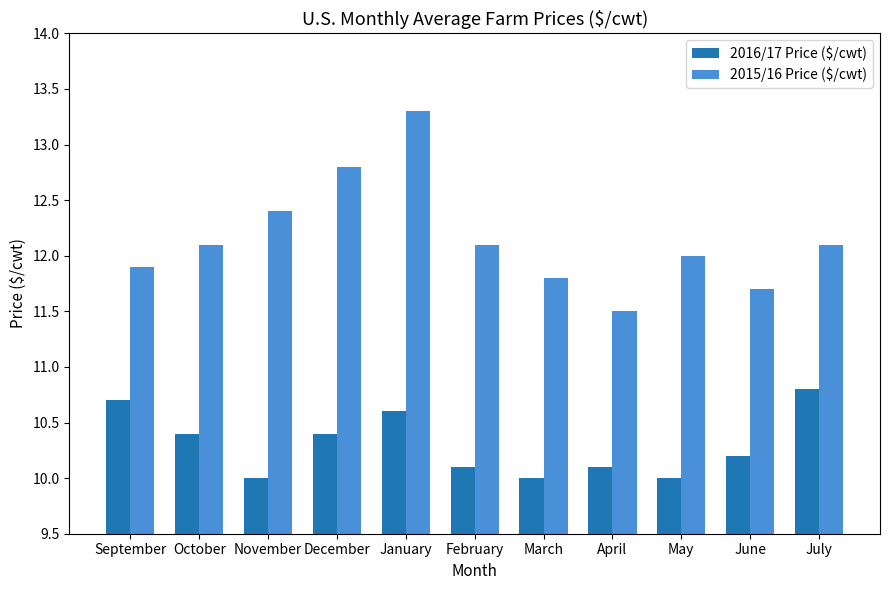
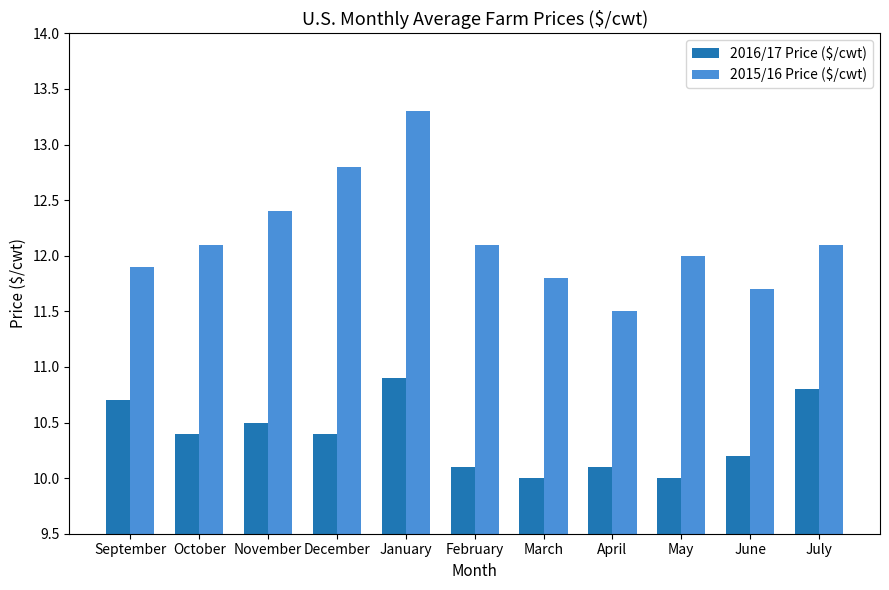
2016/17 Price ($/cwt), November: 10.0 -> 10.5
2016/17 Price ($/cwt), January: 10.6 -> 10.9
